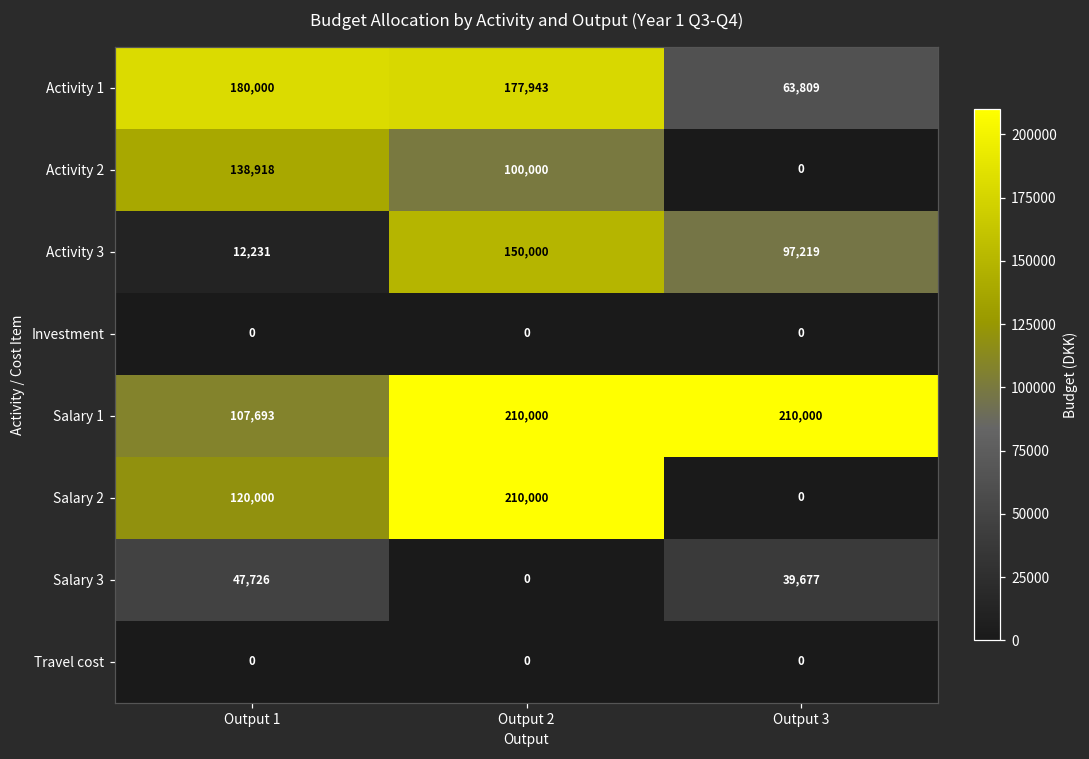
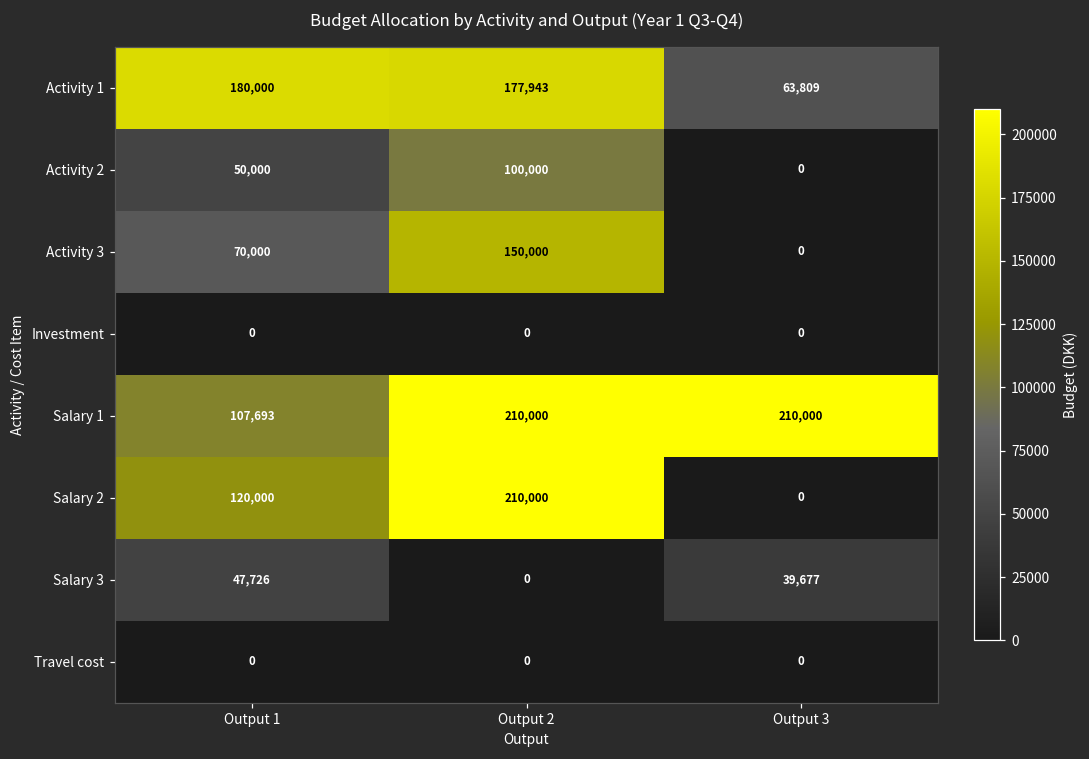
Activity 2, Output 1: 138,918 -> 50,000
Activity 3, Output 1: 12,231 -> 70,000
Activity 3, Output 3: 97,219 -> 0
